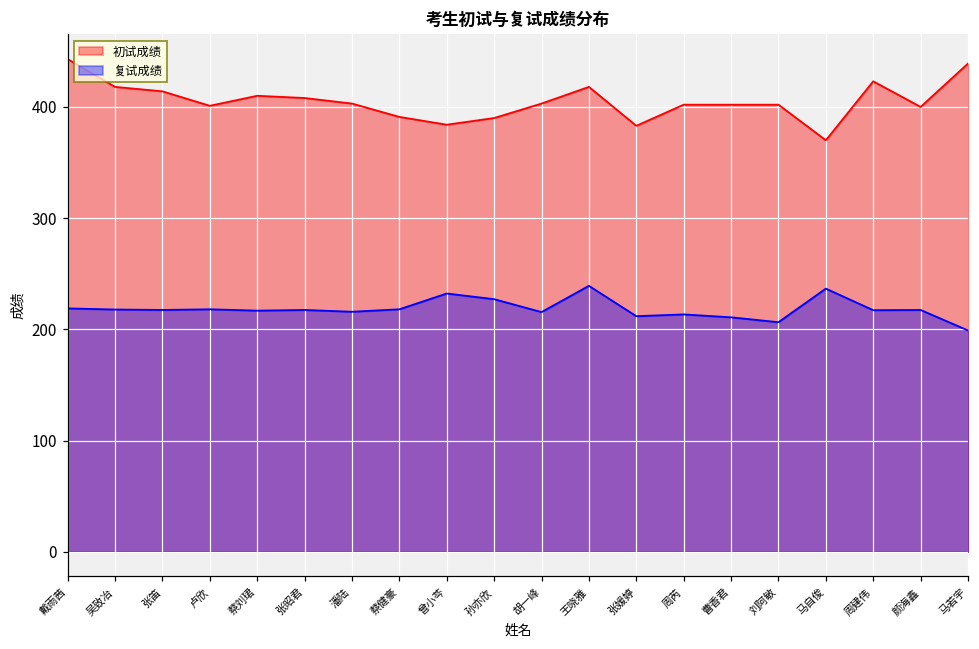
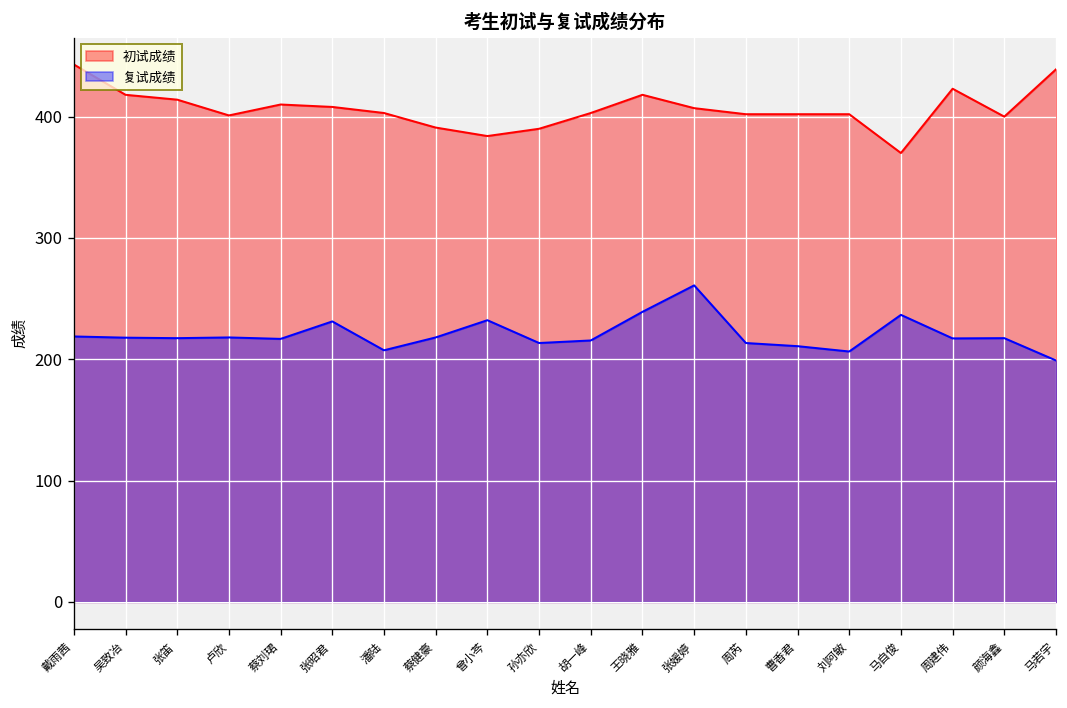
复试成绩, 张昭君: 217 -> 231
复试成绩, 潘陆: 216 -> 207
复试成绩, 孙亦欣: 227 -> 213
初试成绩, 张媛婷: 383 -> 407
复试成绩, 张媛婷: 212 -> 261
